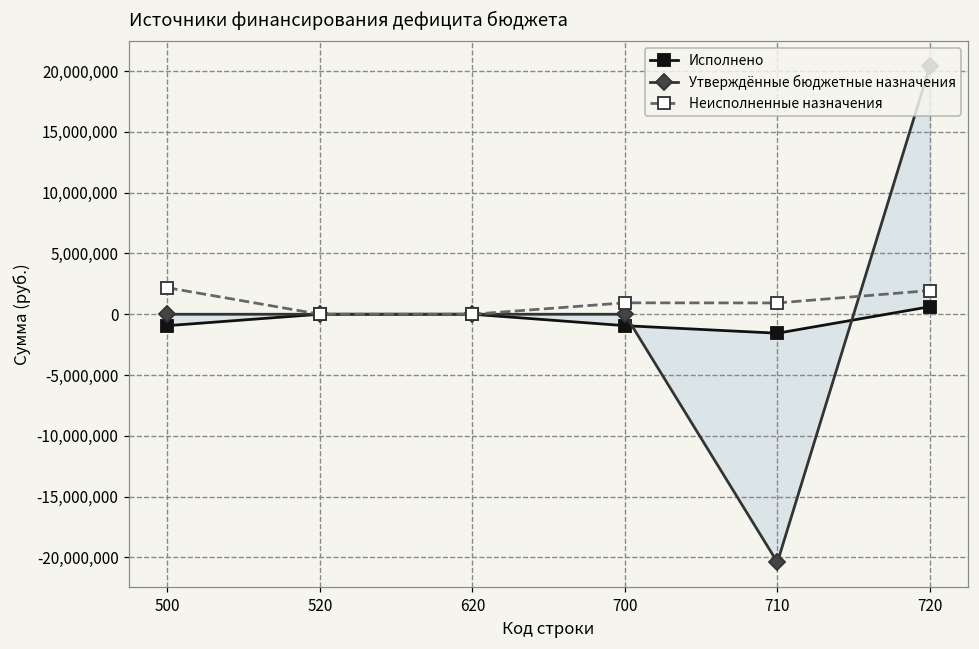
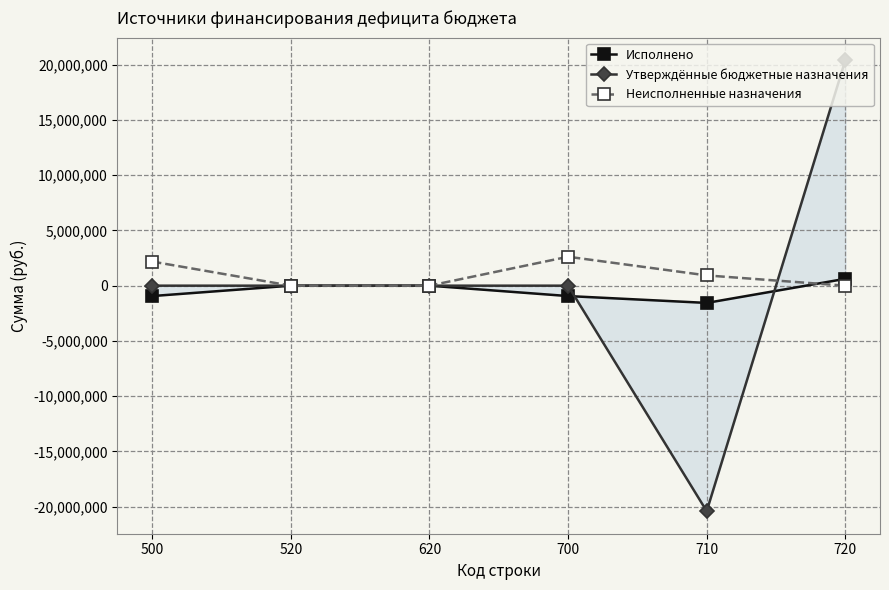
Неисполненные назначения, 700: 900,000 -> 2,600,000
Неисполненные назначения, 720: 1,900,000 -> 0
